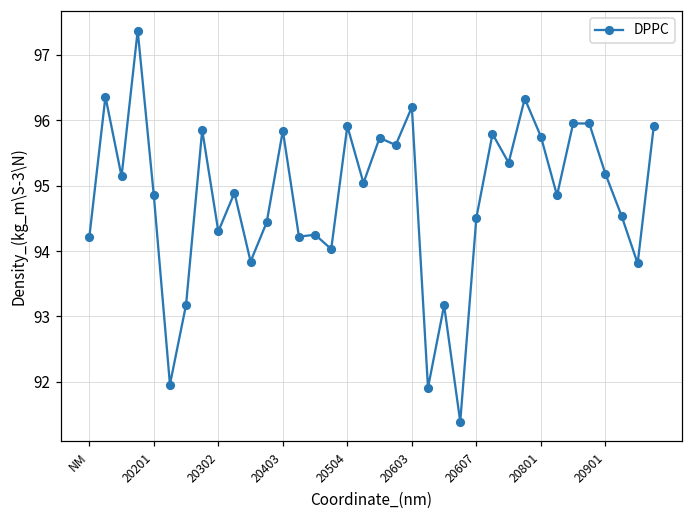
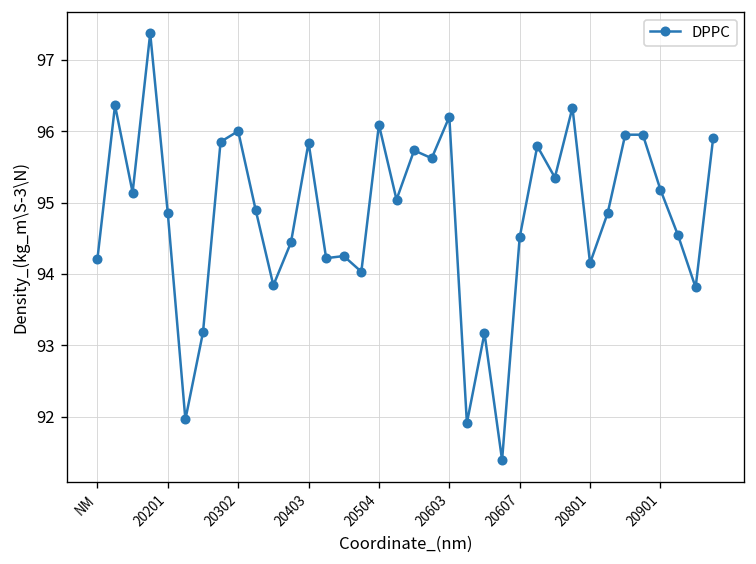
20302: 94.3 -> 96.0
20504: 95.9 -> 96.1
20801: 95.8 -> 94.2
